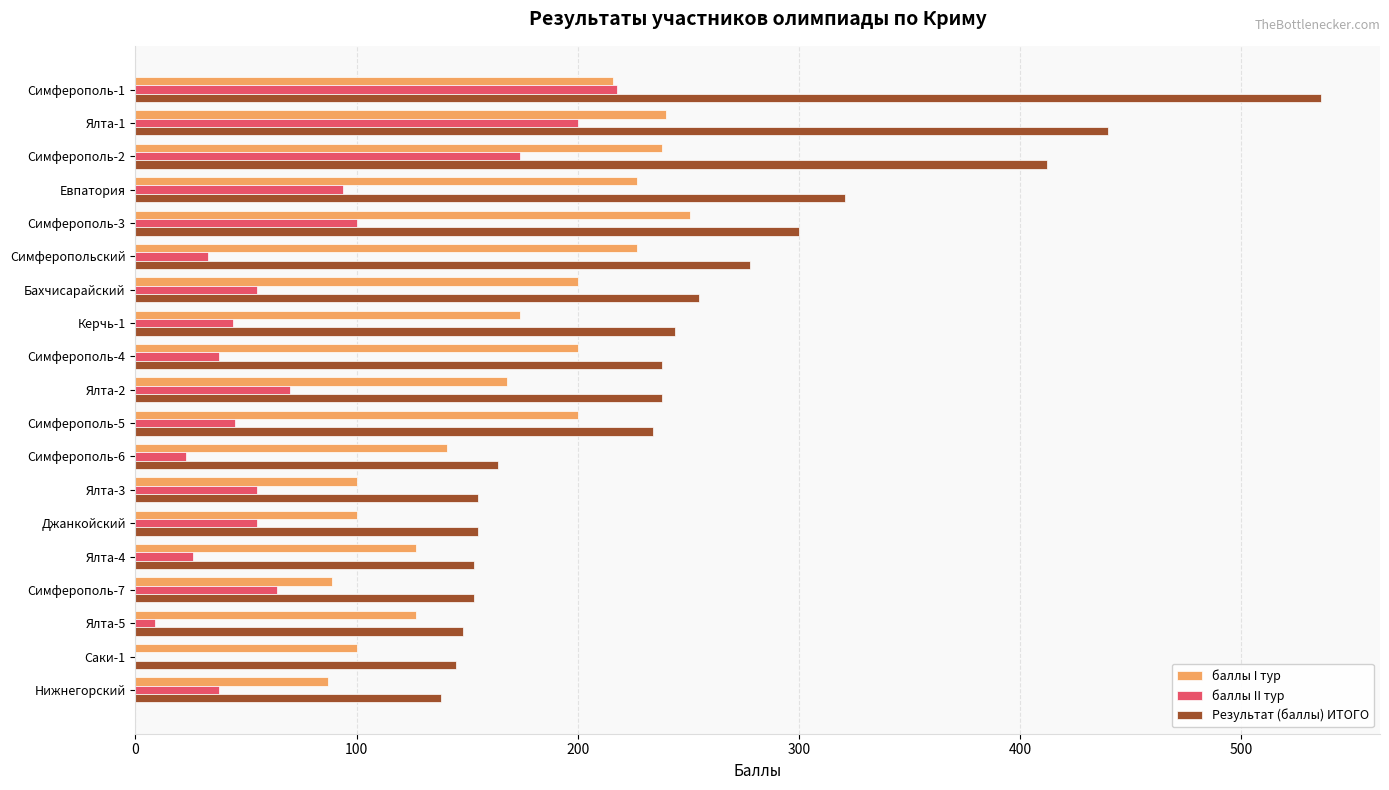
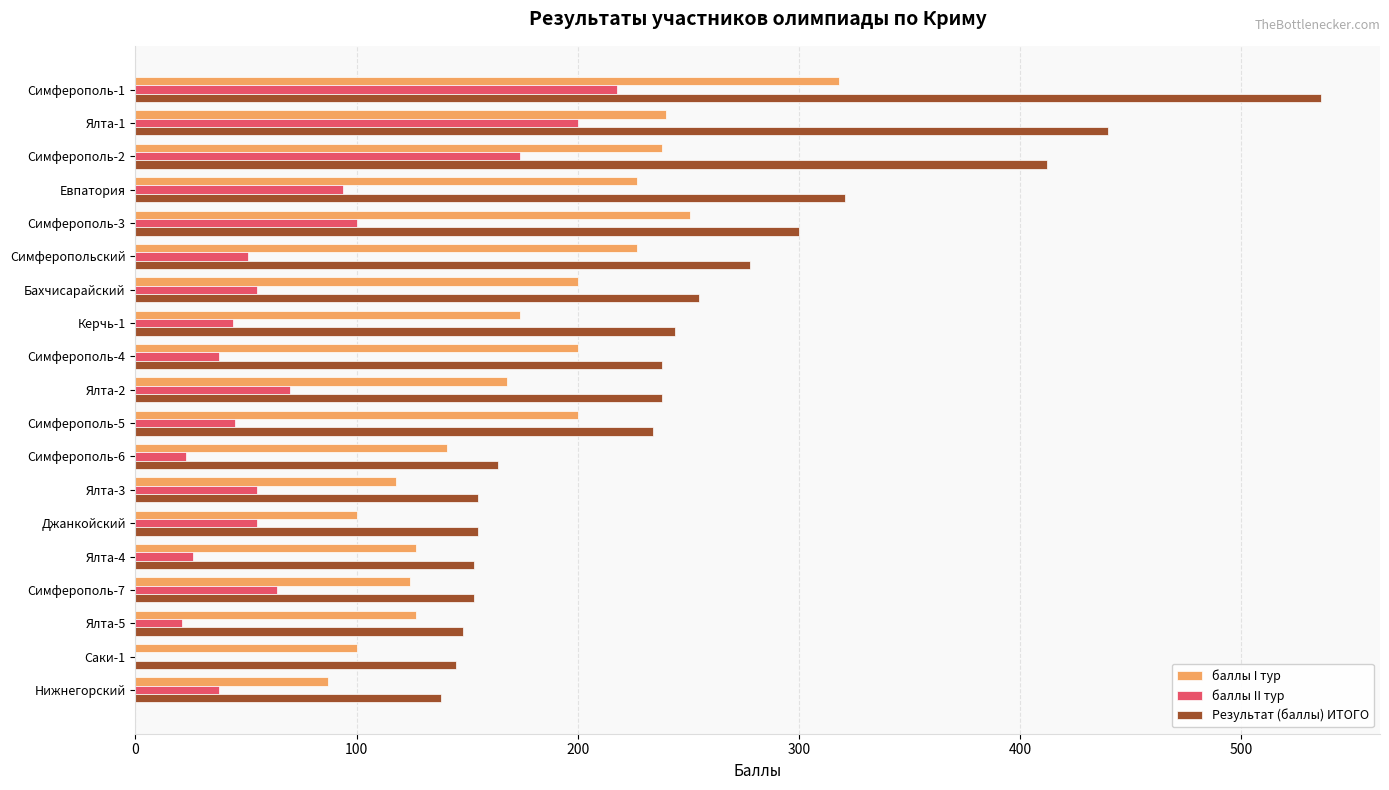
баллы I тур, Симферополь-1: 216 -> 318
баллы II тур, Симферопольский: 33 -> 51
баллы I тур, Ялта-3: 100 -> 118
баллы I тур, Симферополь-7: 89 -> 124
баллы II тур, Ялта-5: 9 -> 21
